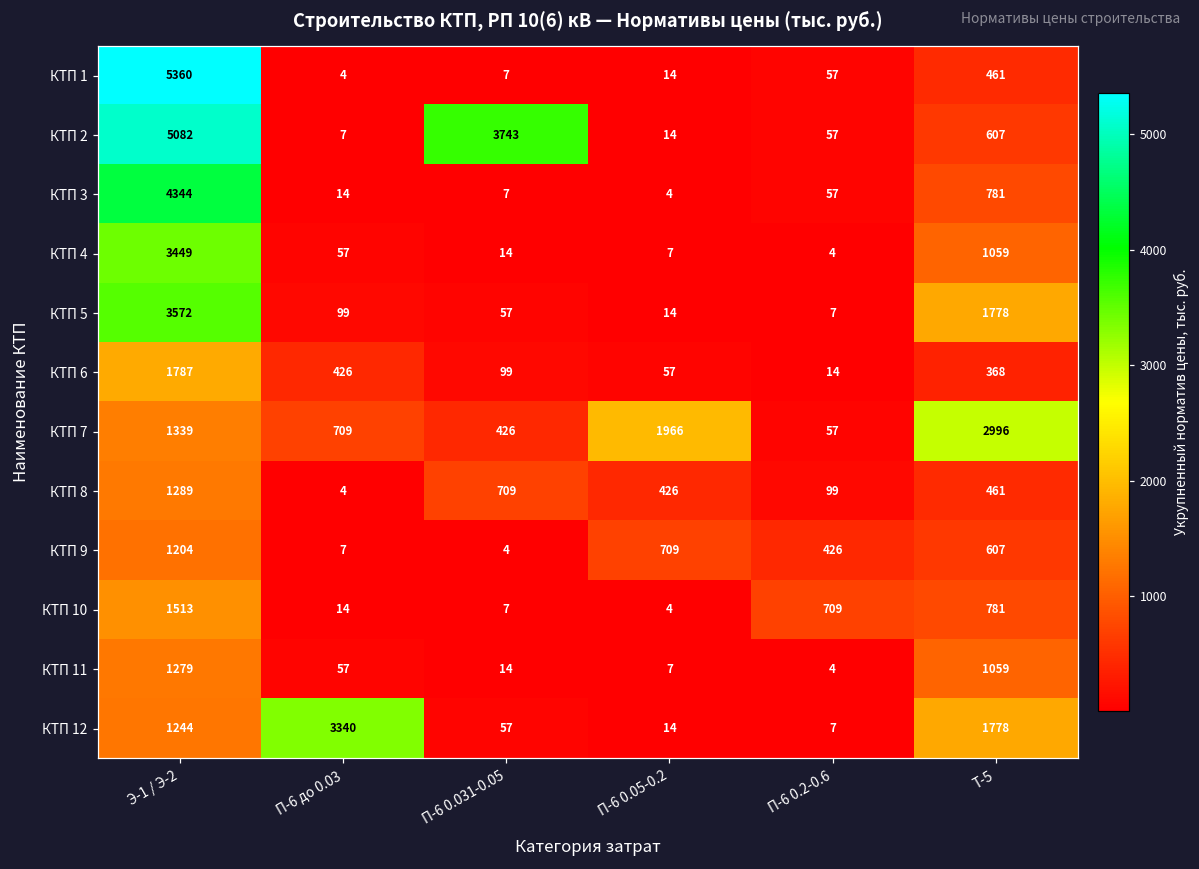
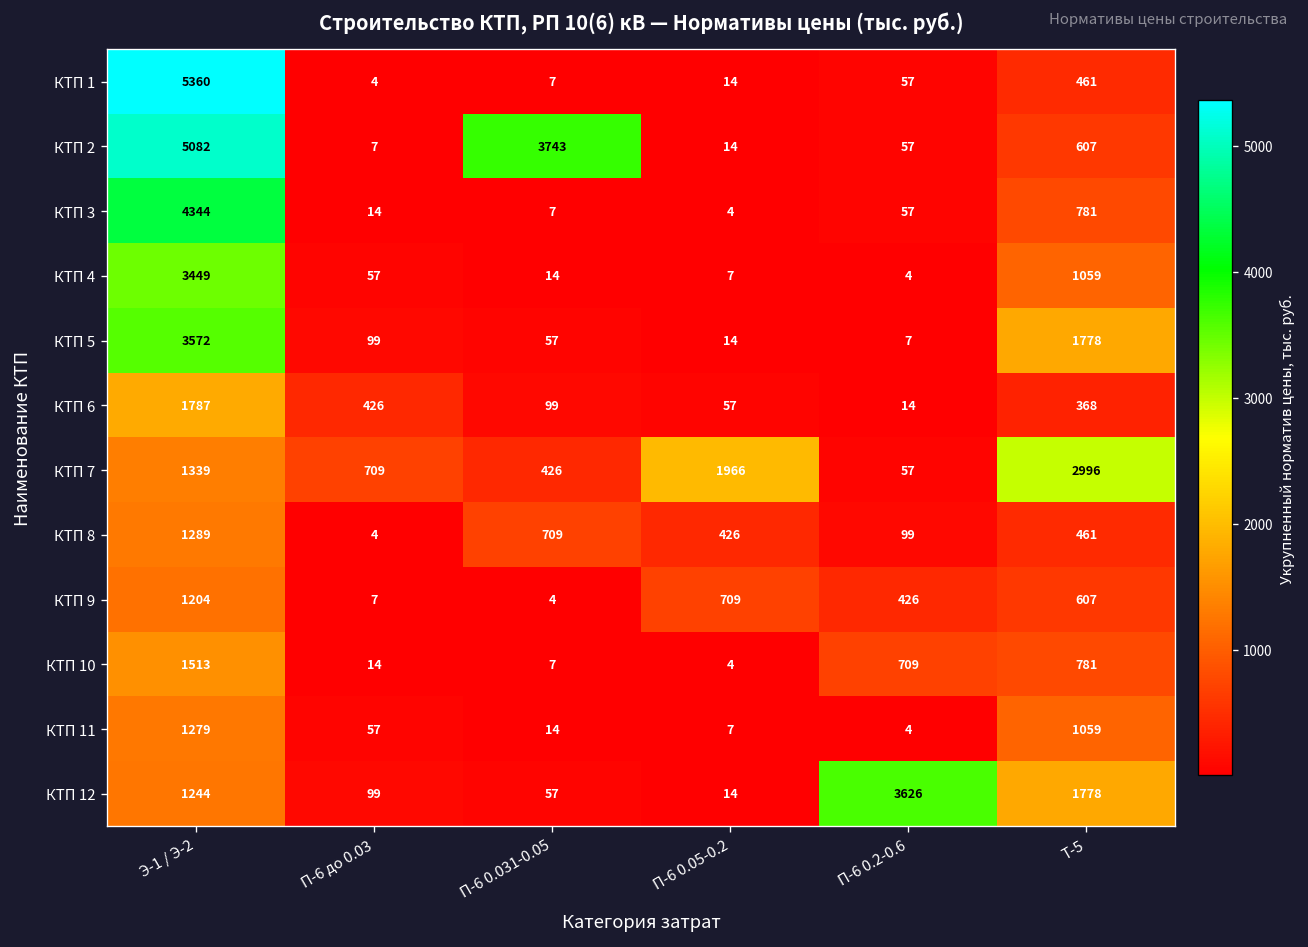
КТП 12, П-6 до 0.03: 3340 -> 99
КТП 12, П-6 0.2-0.6: 7 -> 3626
